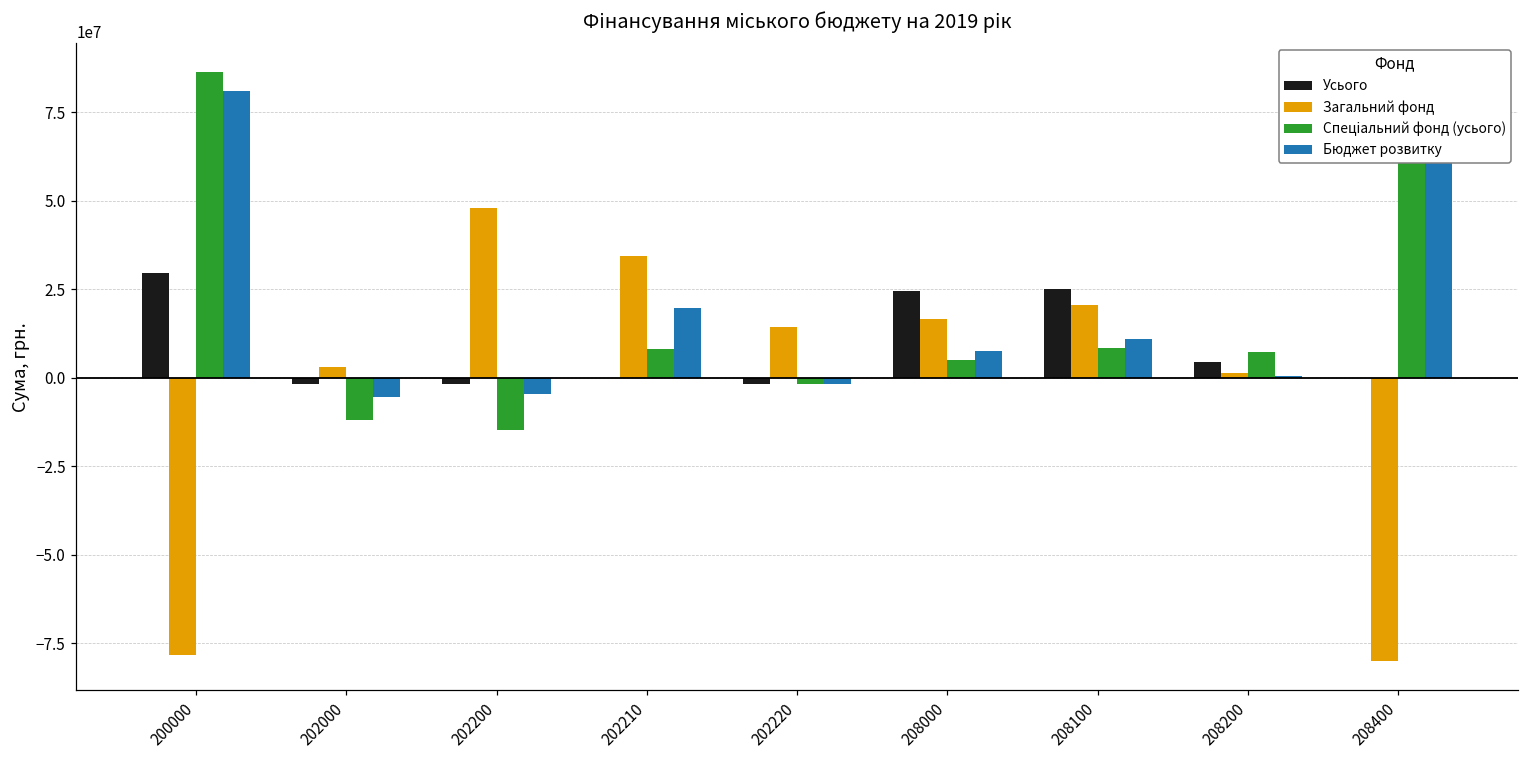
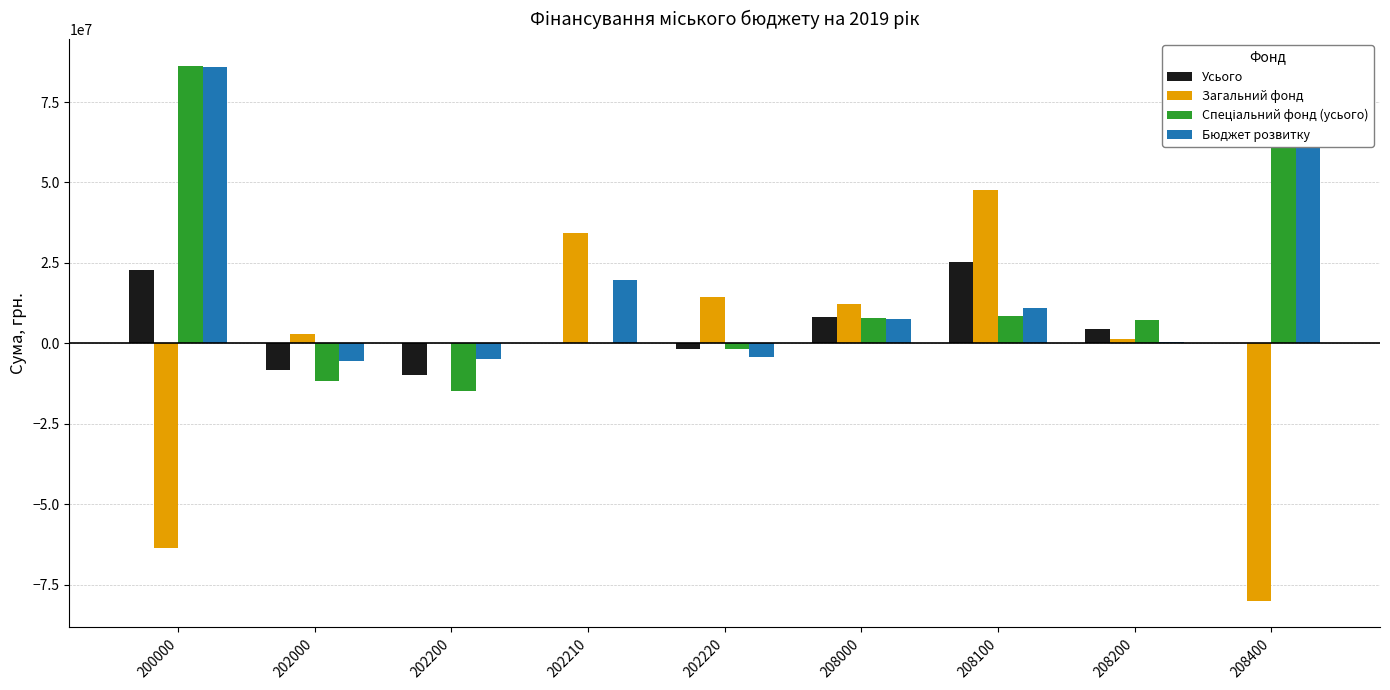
Усього, 200000: 30000000 -> 23000000
Загальний фонд, 200000: -78000000 -> -64000000
Бюджет розвитку, 200000: 81000000 -> 86000000
Усього, 202000: -2000000 -> -8000000
Усього, 202200: -2000000 -> -10000000
Загальний фонд, 202200: 48000000 -> 0
Спеціальний фонд (усього), 202210: 8000000 -> 0
Бюджет розвитку, 202220: -2000000 -> -4000000
Усього, 208000: 24000000 -> 8000000
Загальний фонд, 208000: 16000000 -> 12000000
Спеціальний фонд (усього), 208000: 5000000 -> 8000000
Загальний фонд, 208100: 20000000 -> 48000000
